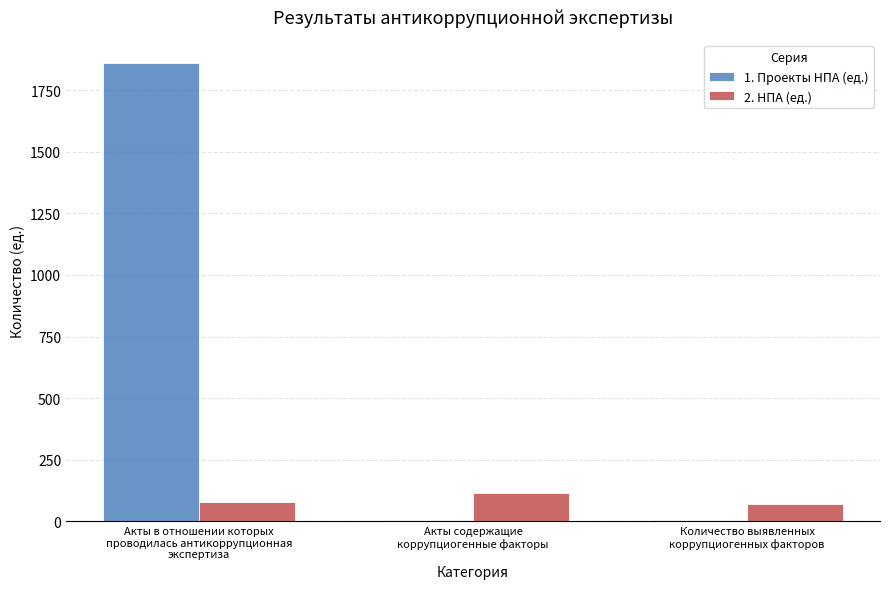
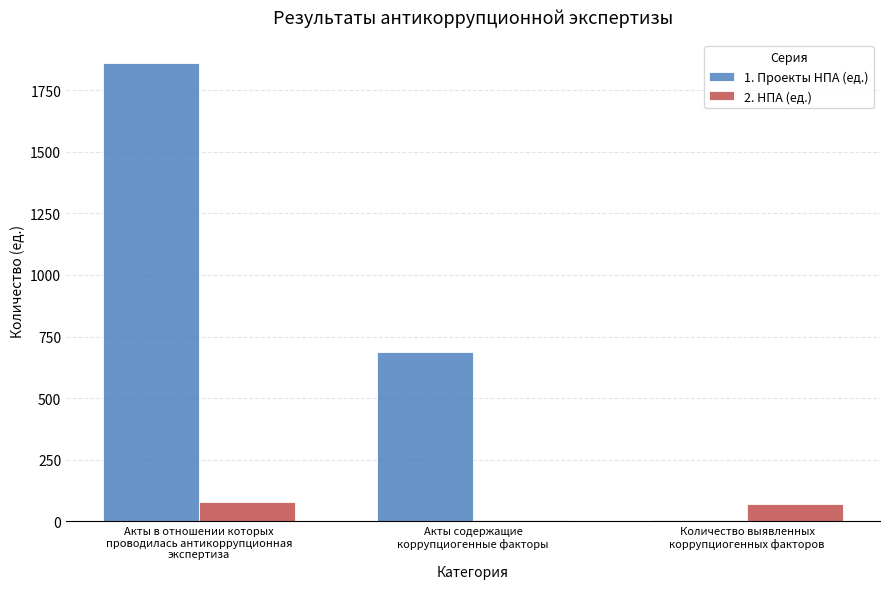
1. Проекты НПА (ед.), Акты содержащие коррупциогенные факторы: 0 -> 690
2. НПА (ед.), Акты содержащие коррупциогенные факторы: 120 -> 10
